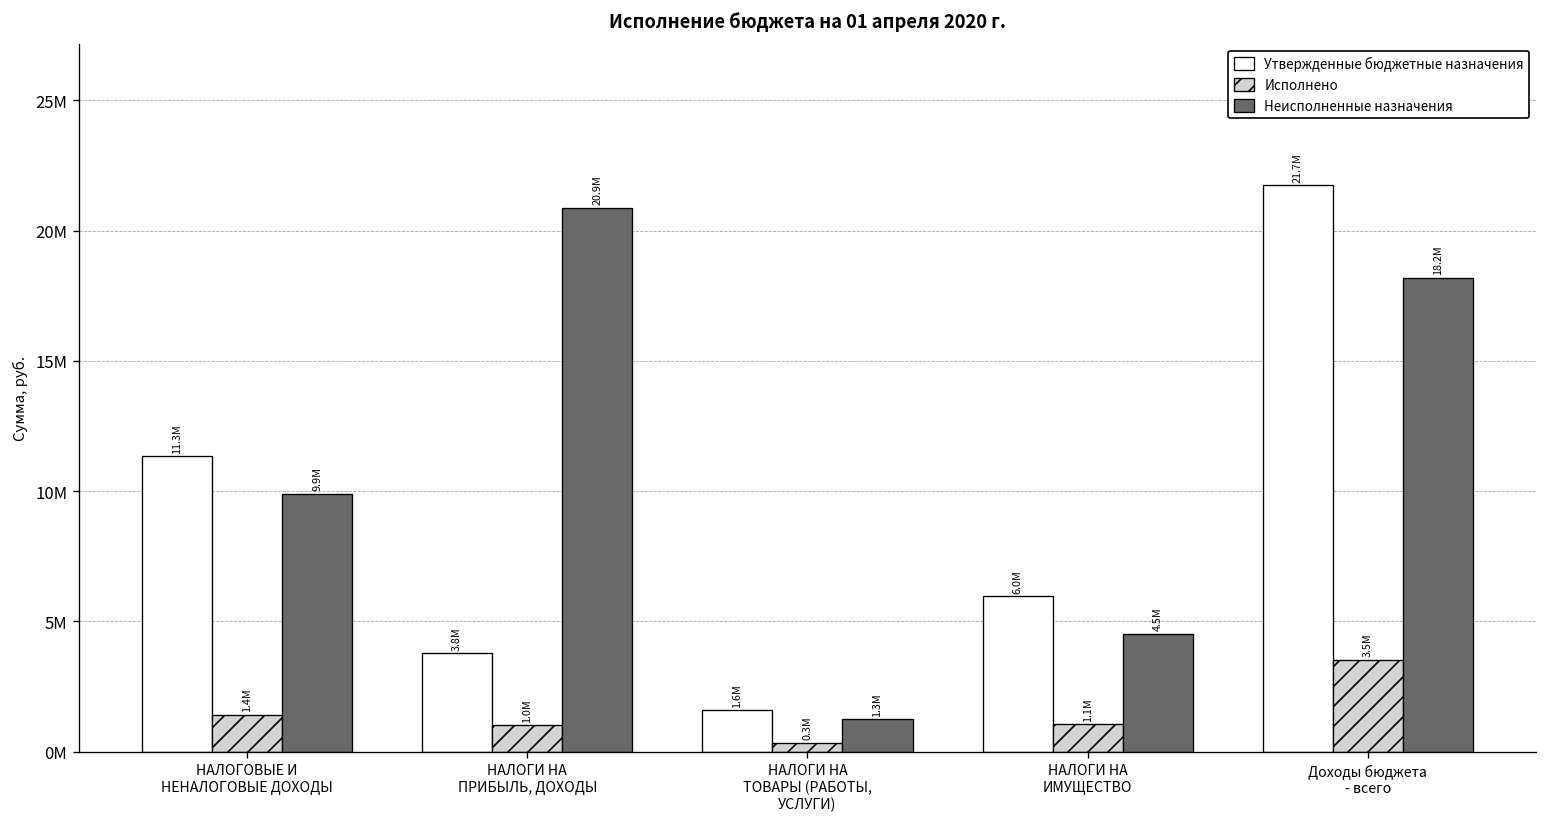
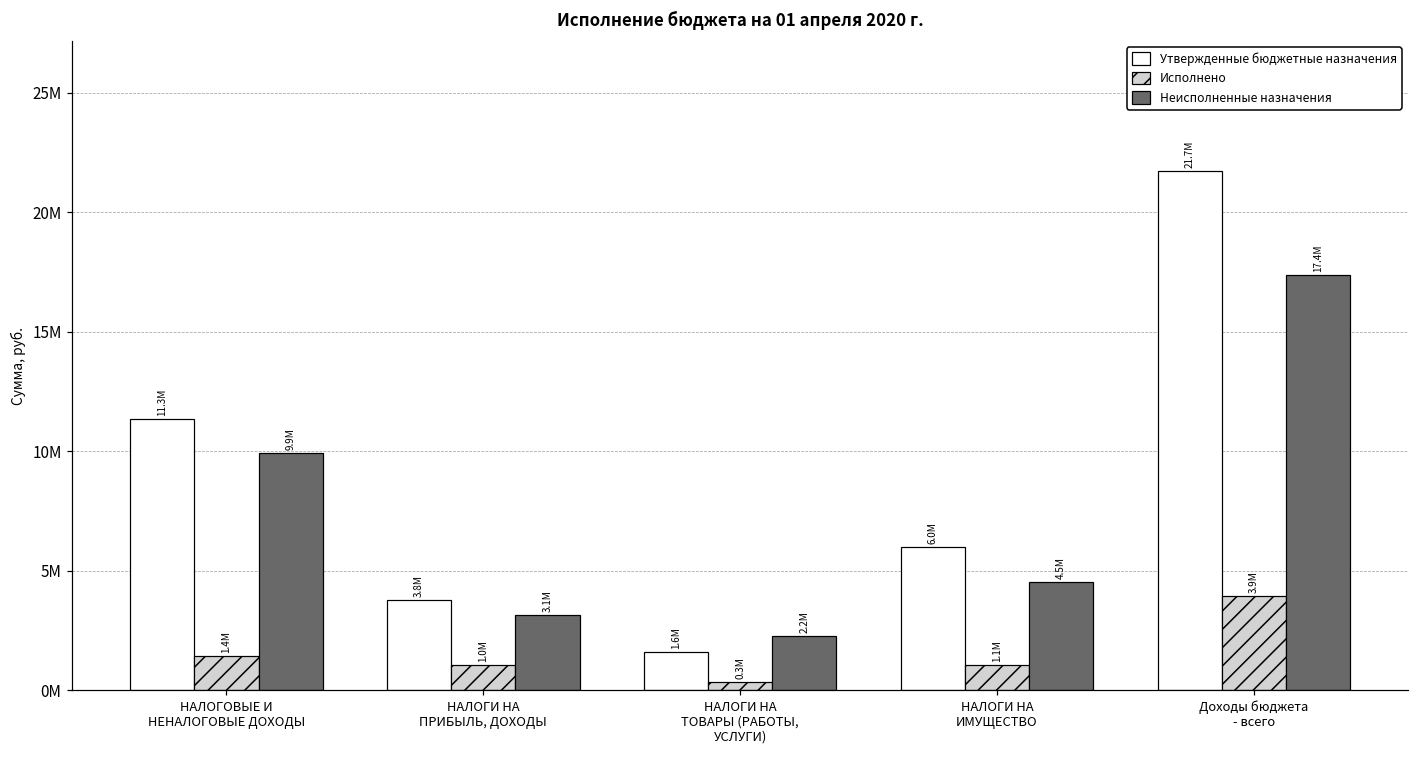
Неисполненные назначения, НАЛОГИ НА ПРИБЫЛЬ, ДОХОДЫ: 20.9M -> 3.1M
Неисполненные назначения, НАЛОГИ НА ТОВАРЫ (РАБОТЫ, УСЛУГИ): 1.3M -> 2.2M
Исполнено, Доходы бюджета - всего: 3.5M -> 3.9M
Неисполненные назначения, Доходы бюджета - всего: 18.2M -> 17.4M
